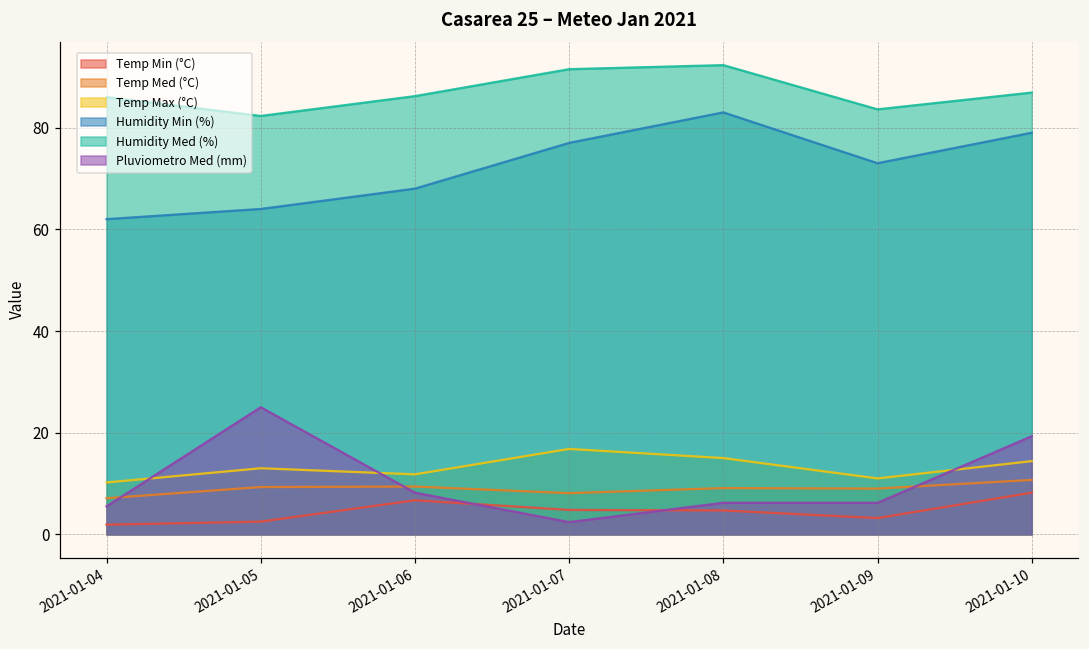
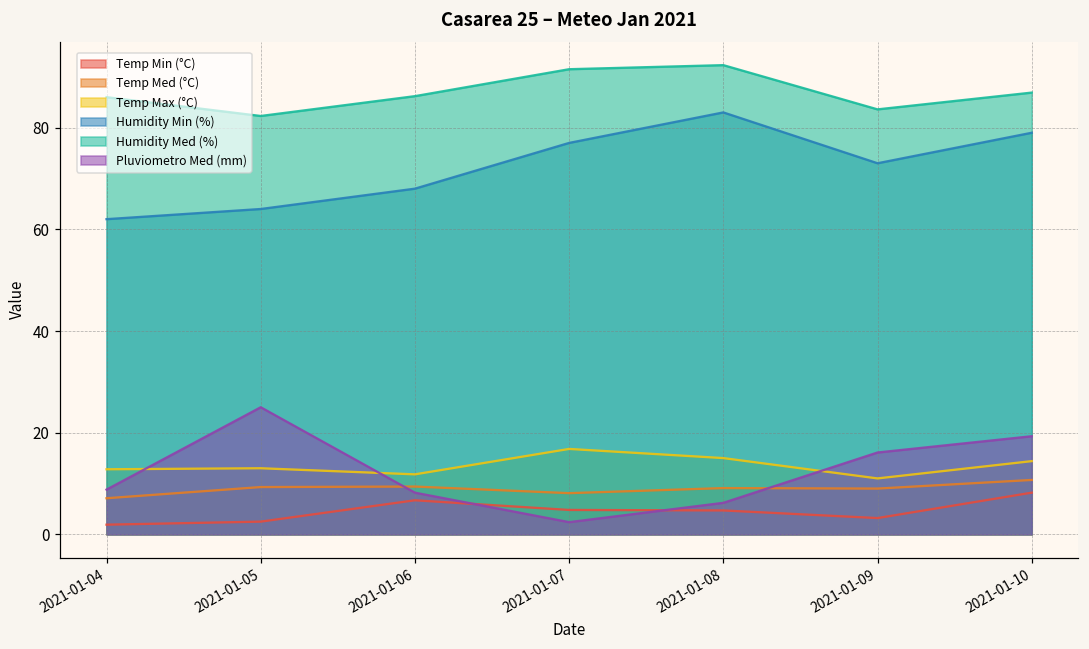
Temp Max (°C), 2021-01-04: 10 -> 13
Pluviometro Med (mm), 2021-01-04: 6 -> 9
Pluviometro Med (mm), 2021-01-09: 6 -> 16
